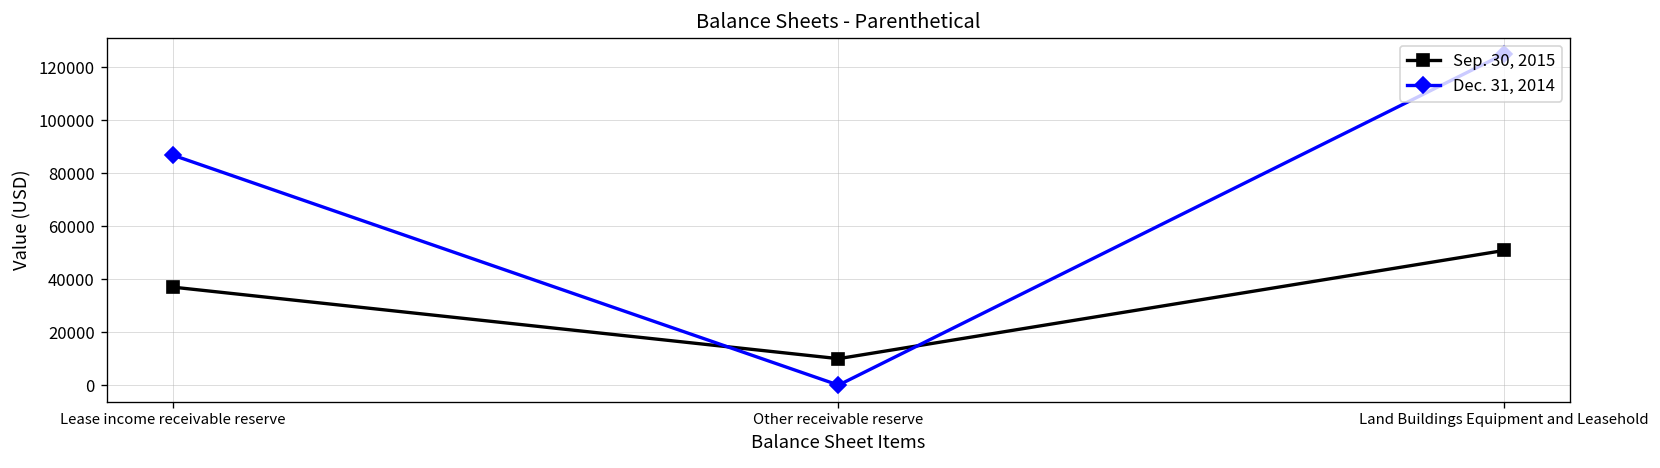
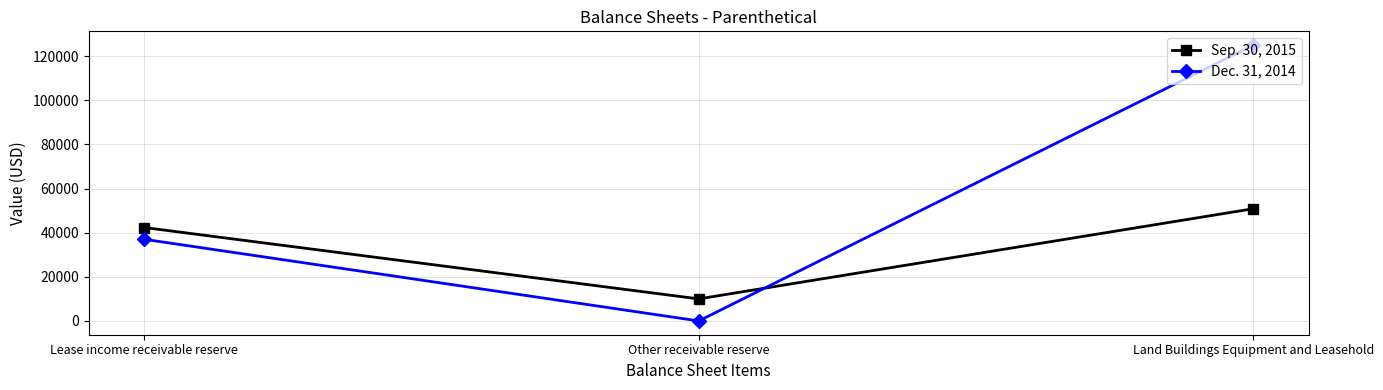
Sep. 30, 2015, Lease income receivable reserve: 37000 -> 42000
Dec. 31, 2014, Lease income receivable reserve: 87000 -> 37000
